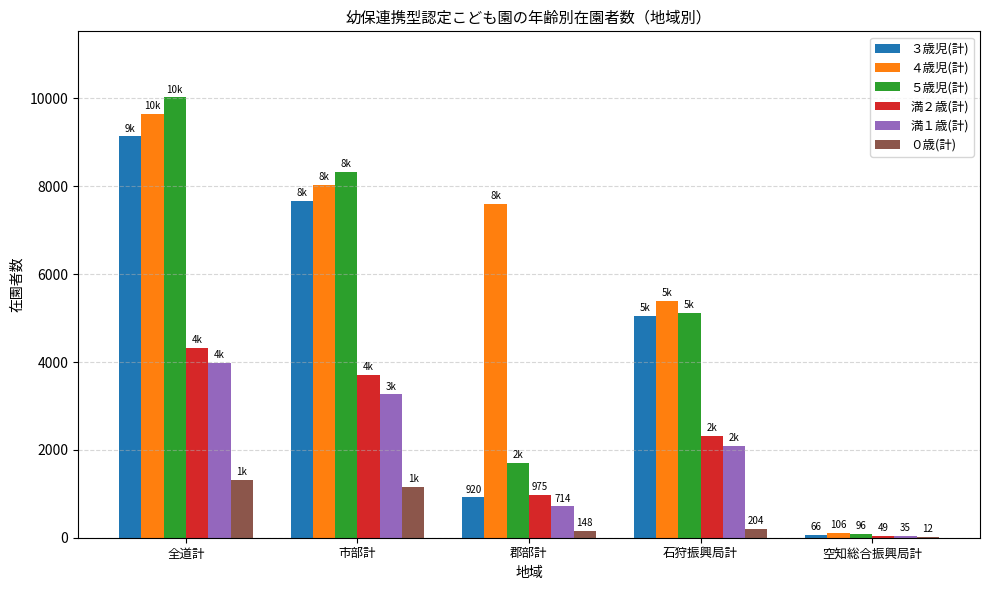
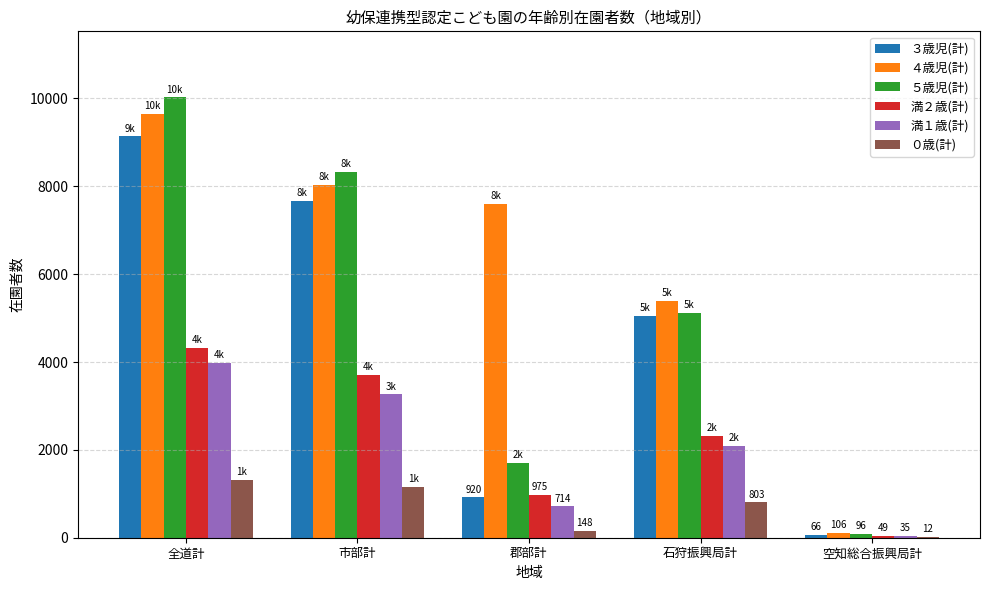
０歳(計), 石狩振興局計: 204 -> 803
